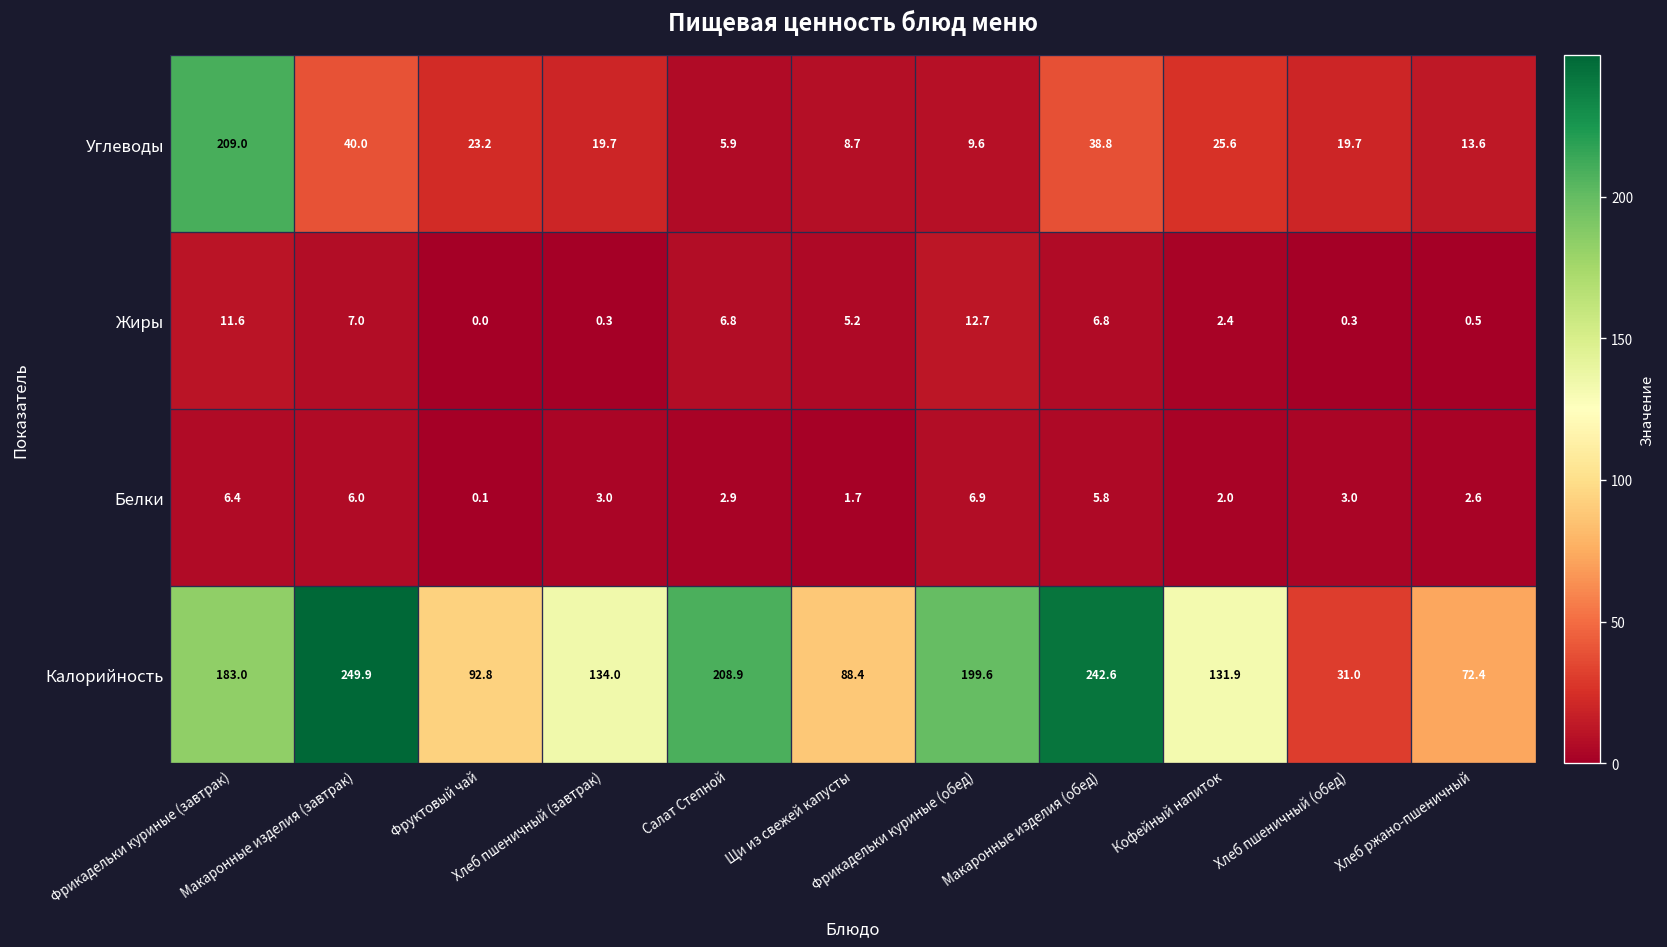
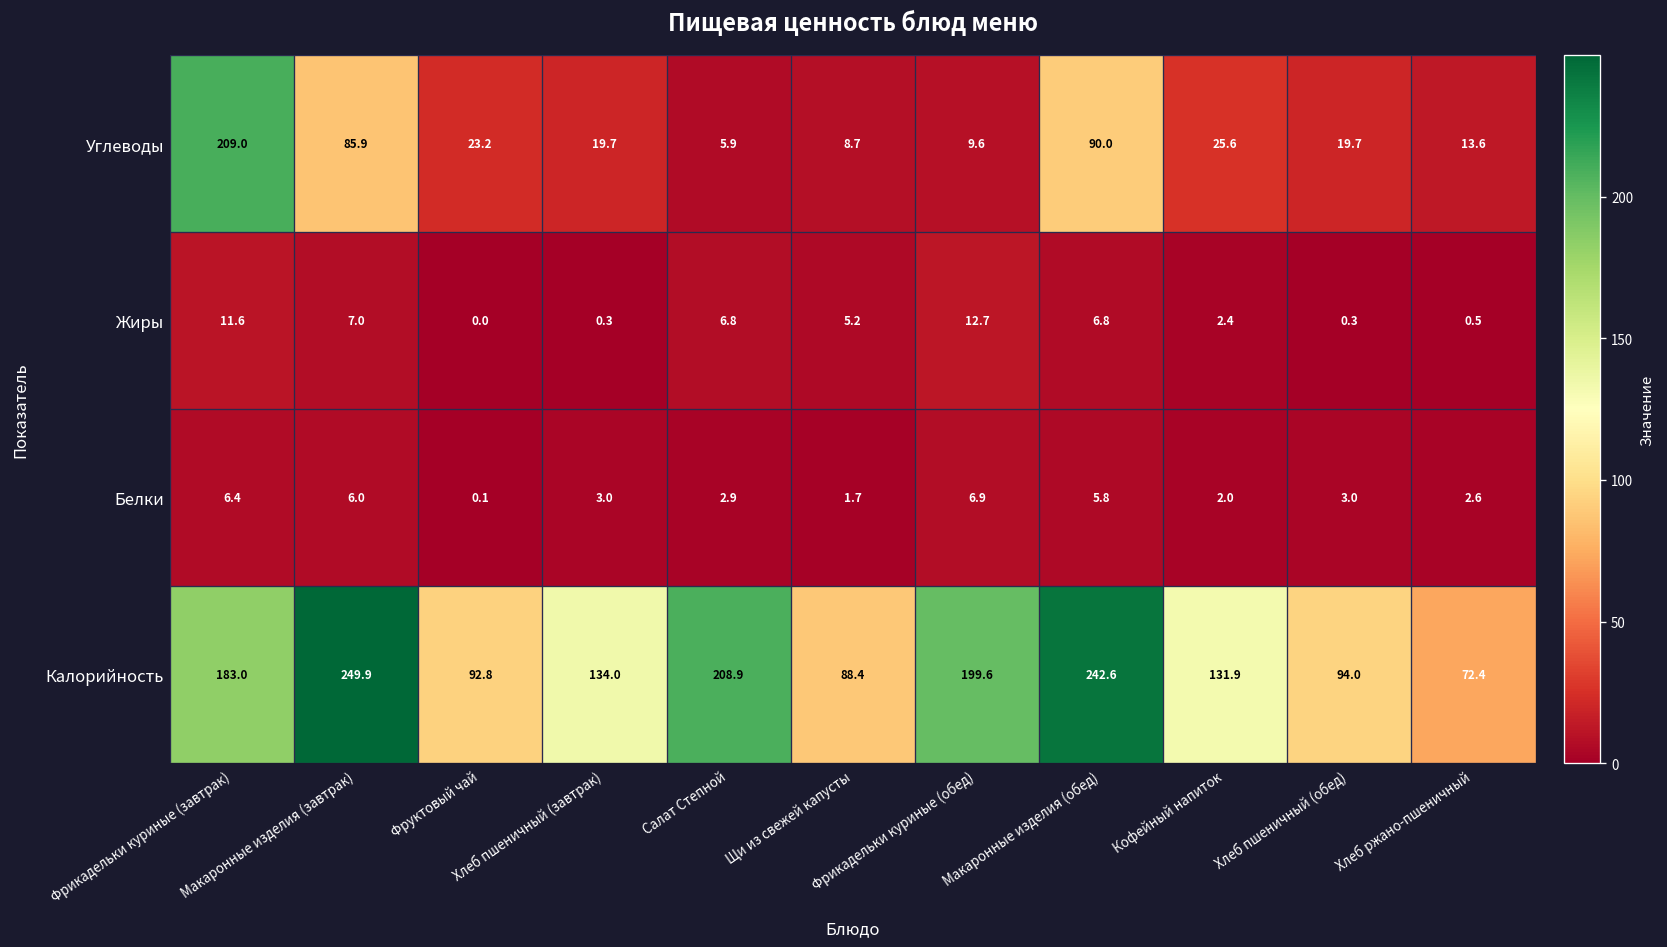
Углеводы, Макаронные изделия (завтрак): 40.0 -> 85.9
Углеводы, Макаронные изделия (обед): 38.8 -> 90.0
Калорийность, Хлеб пшеничный (обед): 31.0 -> 94.0
